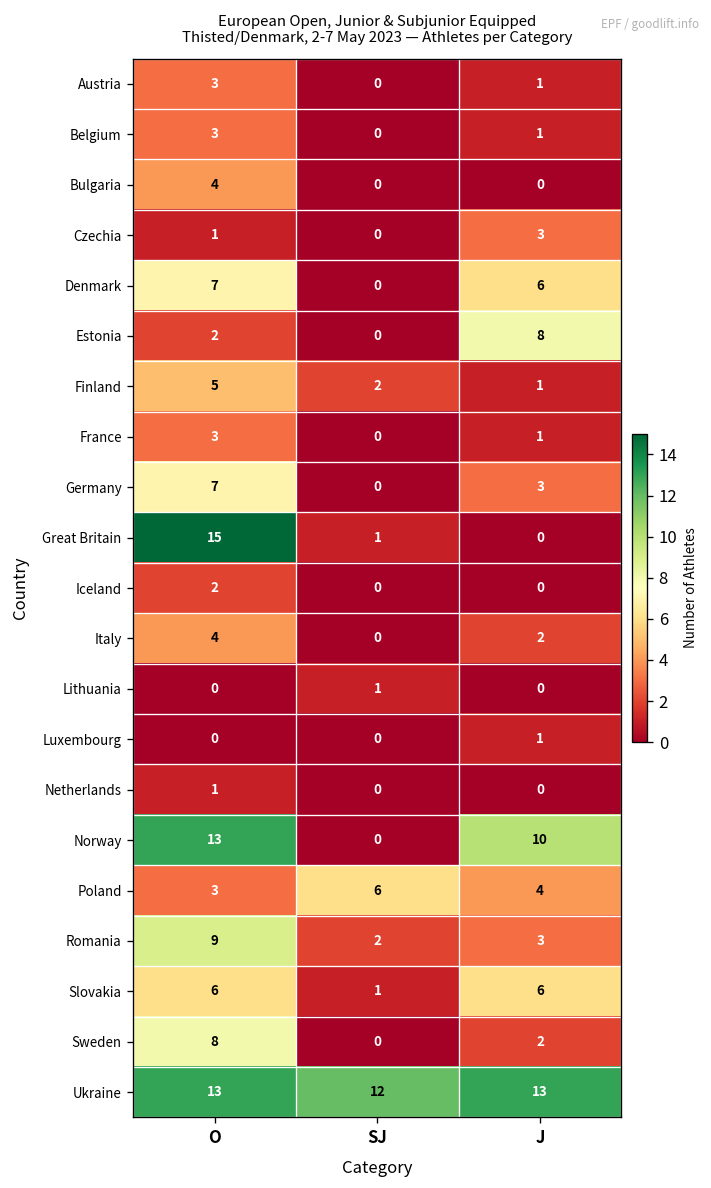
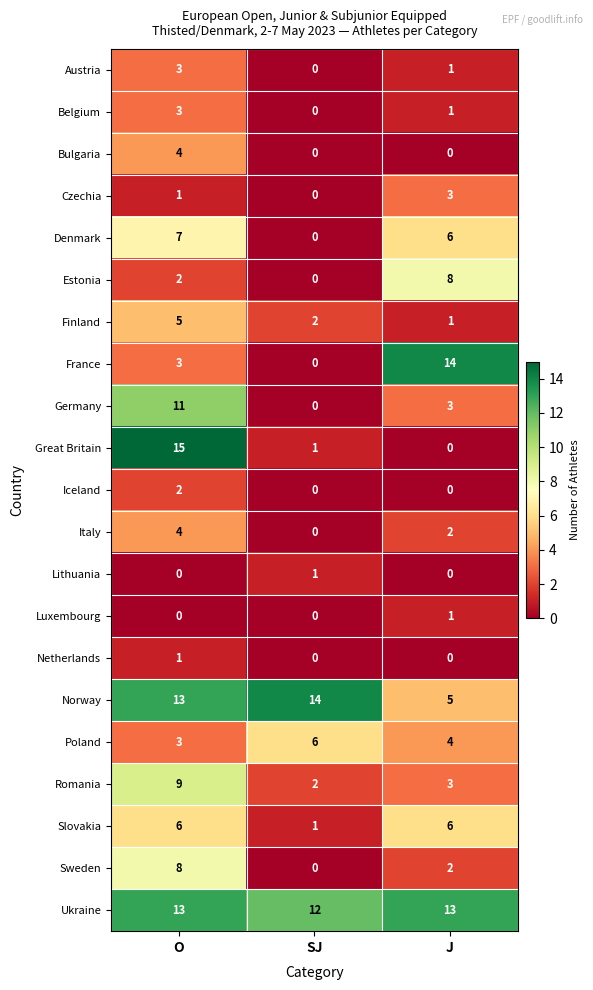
France, J: 1 -> 14
Germany, O: 7 -> 11
Norway, SJ: 0 -> 14
Norway, J: 10 -> 5
